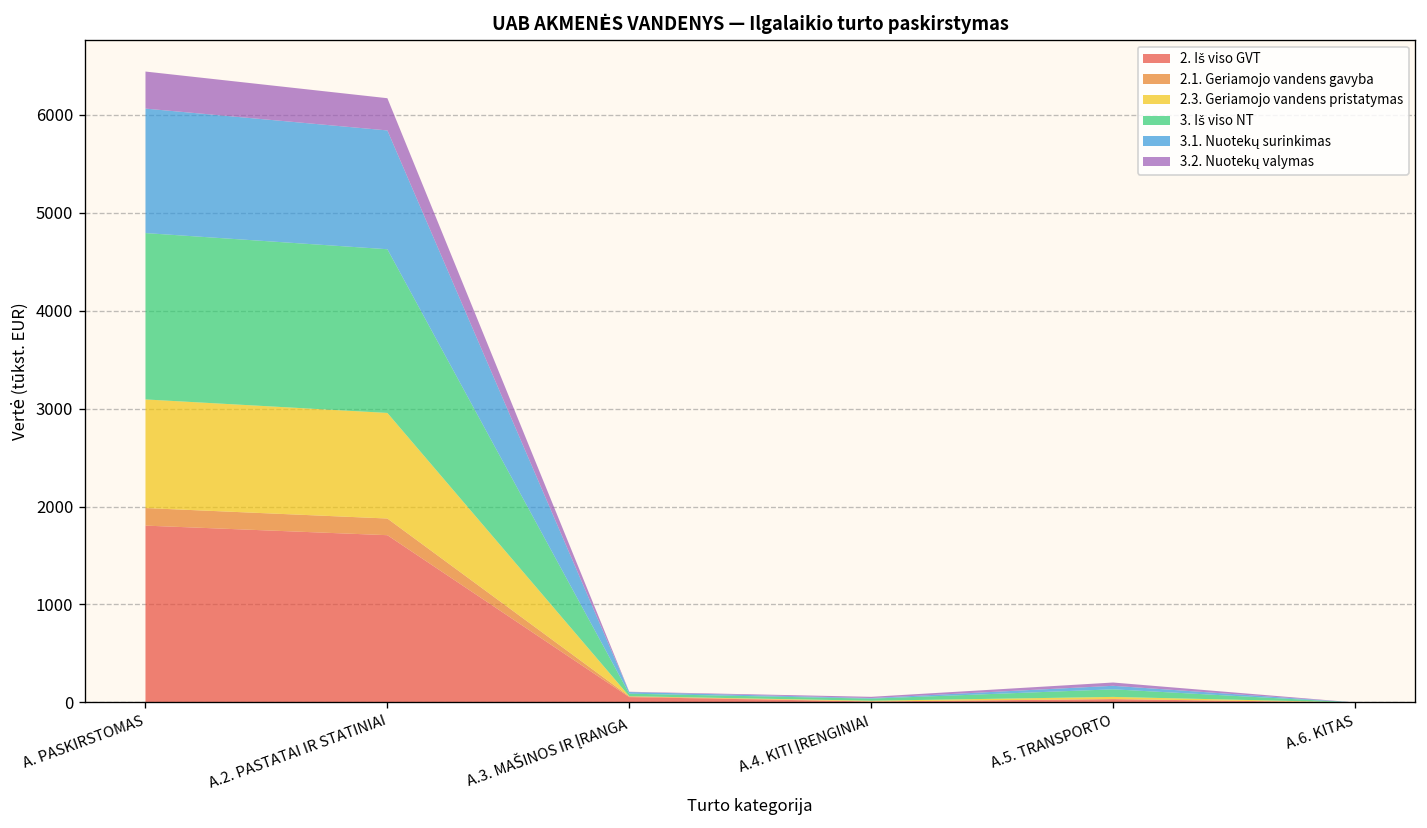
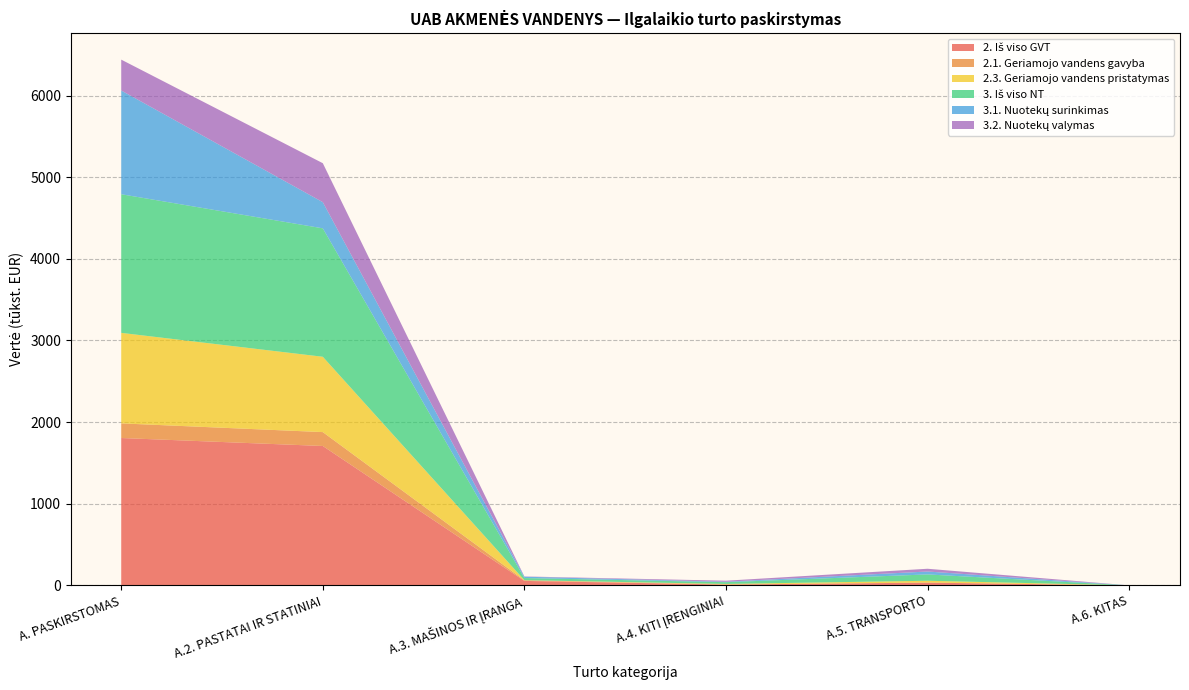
2.3. Geriamojo vandens pristatymas, A.2. PASTATAI IR STATINIAI: 1100 -> 900
3. Iš viso NT, A.2. PASTATAI IR STATINIAI: 1700 -> 1600
3.1. Nuotekų surinkimas, A.2. PASTATAI IR STATINIAI: 1200 -> 300
3.2. Nuotekų valymas, A.2. PASTATAI IR STATINIAI: 300 -> 500
